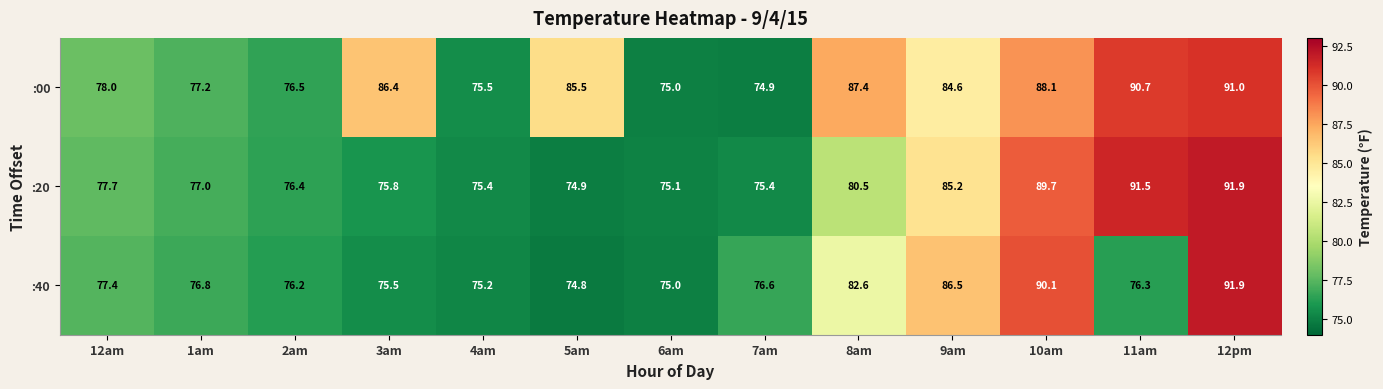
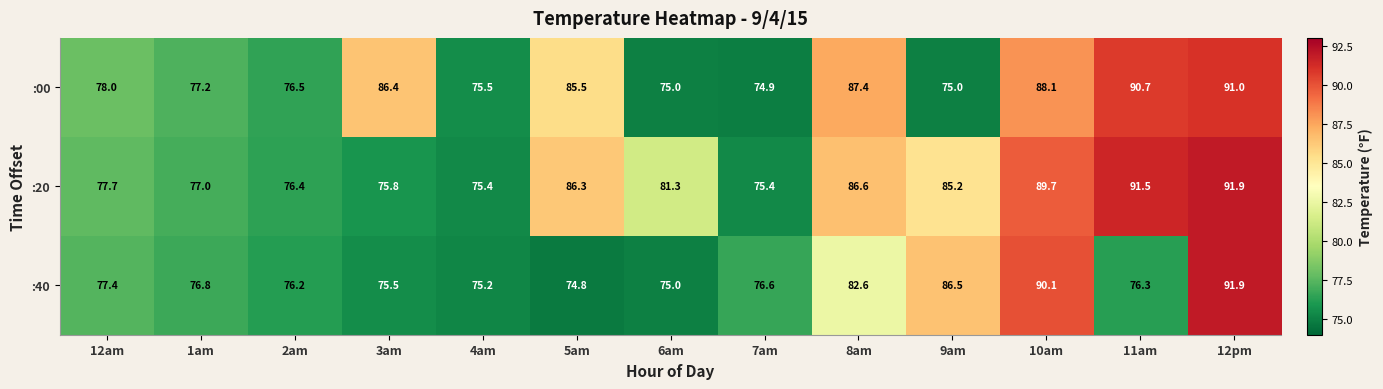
:00, 9am: 84.6 -> 75.0
:20, 5am: 74.9 -> 86.3
:20, 6am: 75.1 -> 81.3
:20, 8am: 80.5 -> 86.6
